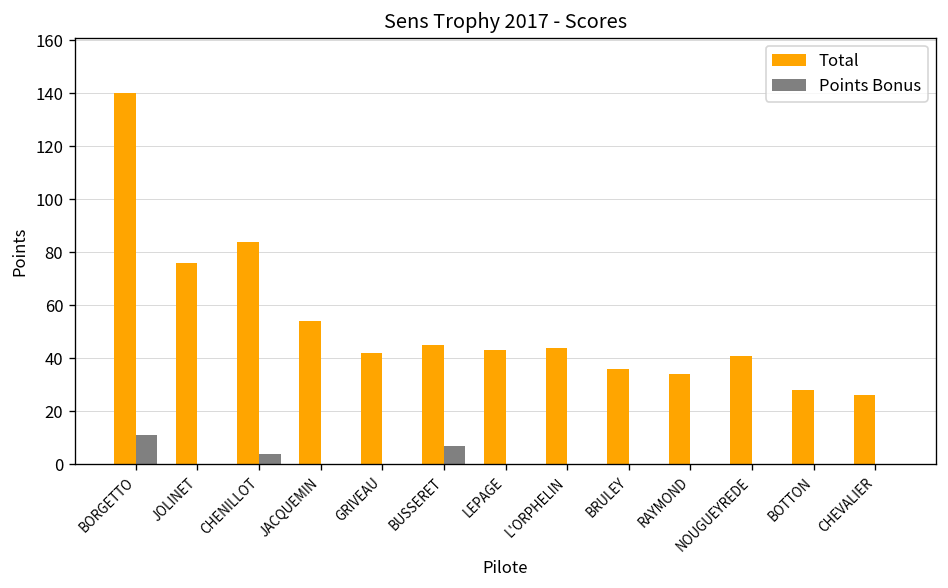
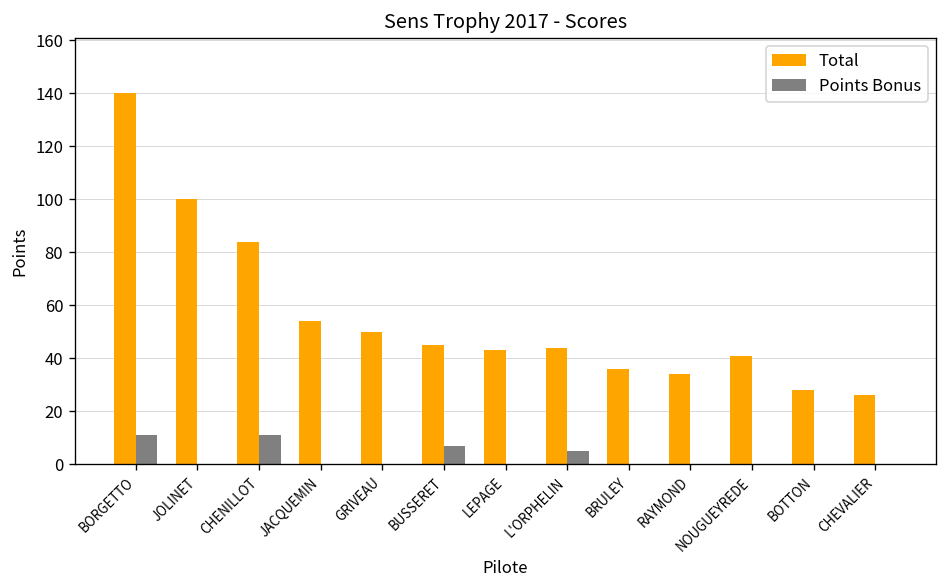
Total, JOLINET: 76 -> 100
Points Bonus, CHENILLOT: 4 -> 11
Total, GRIVEAU: 42 -> 50
Points Bonus, L'ORPHELIN: 0 -> 5
